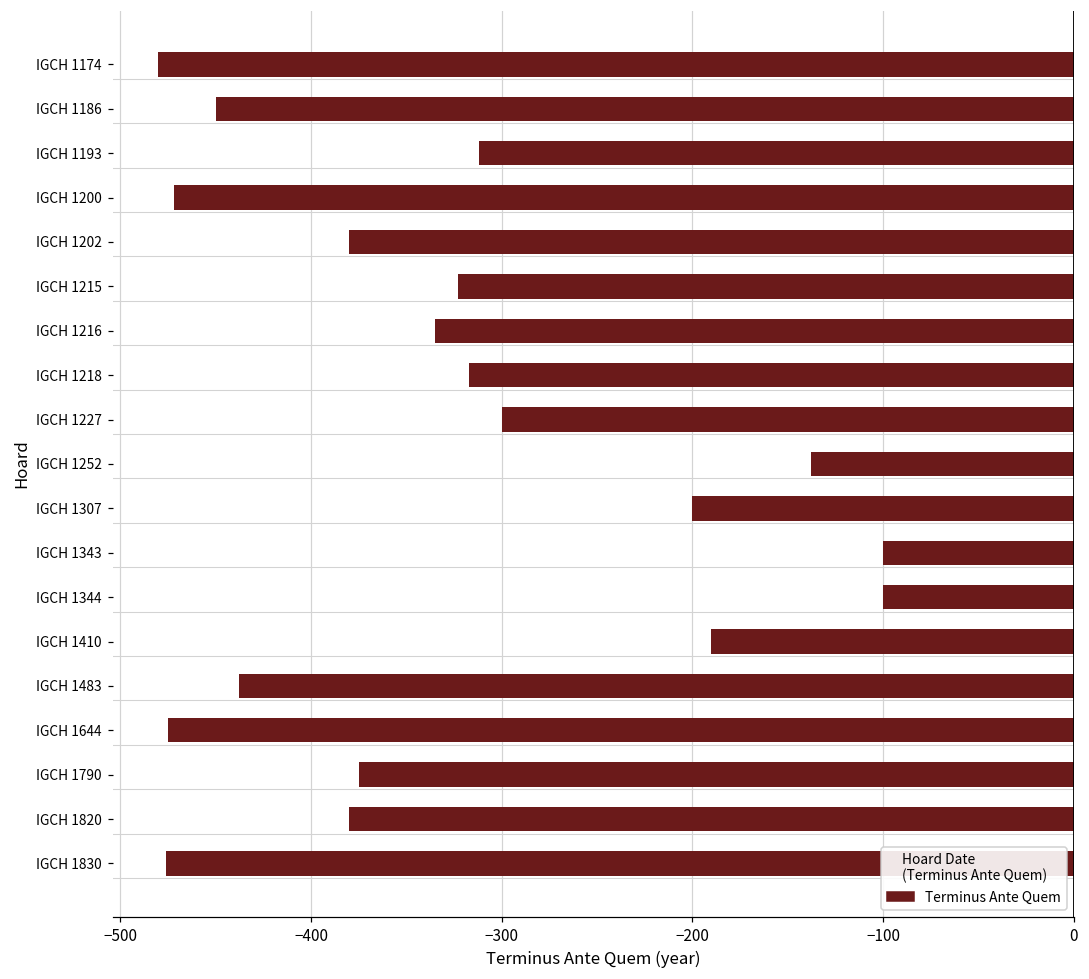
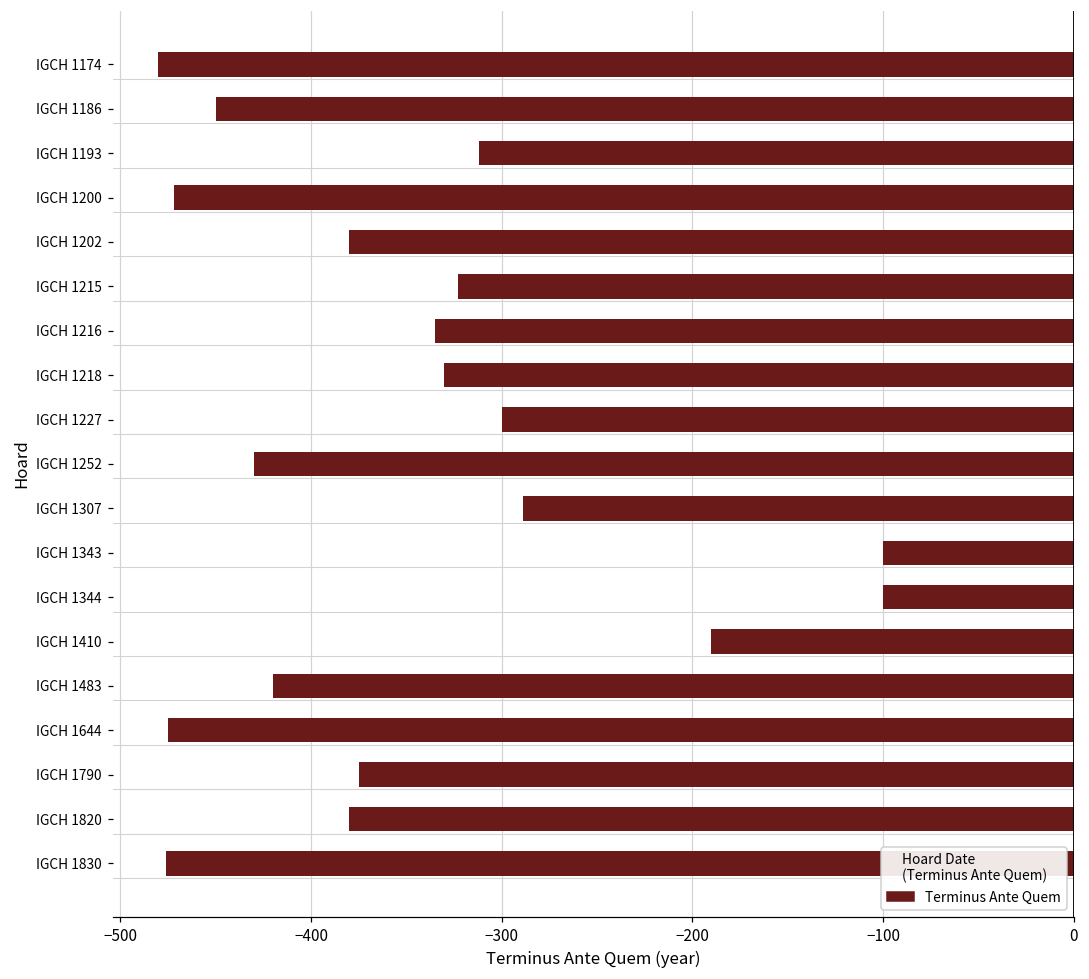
IGCH 1218: -317 -> -330
IGCH 1252: -138 -> -430
IGCH 1307: -200 -> -289
IGCH 1483: -438 -> -420
